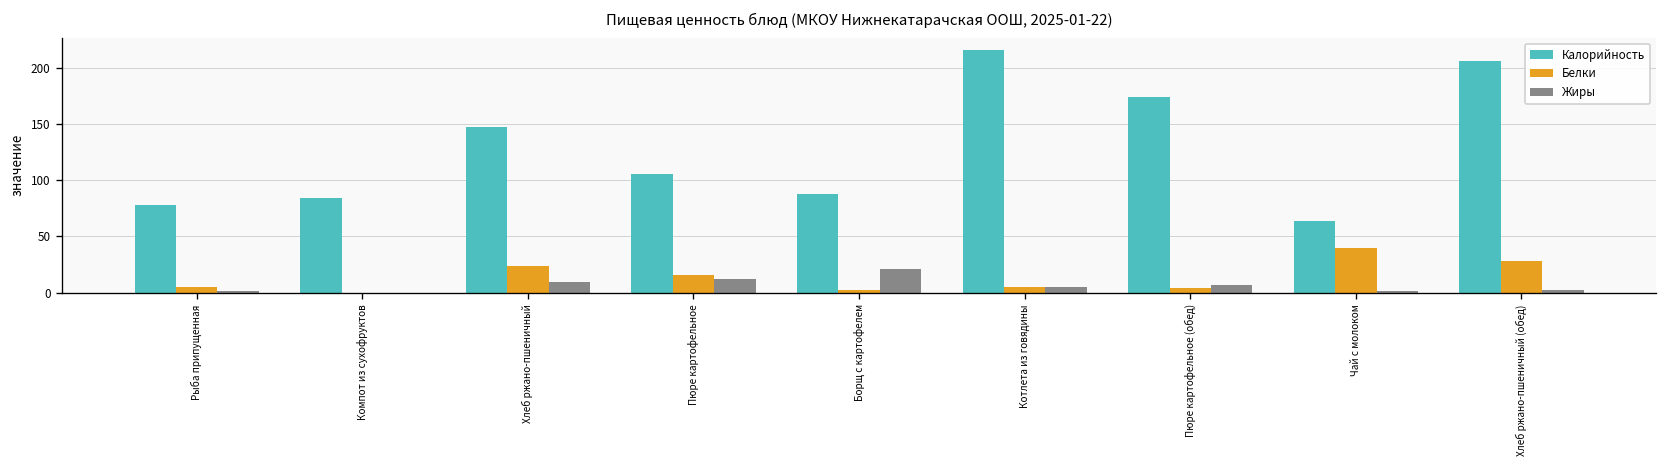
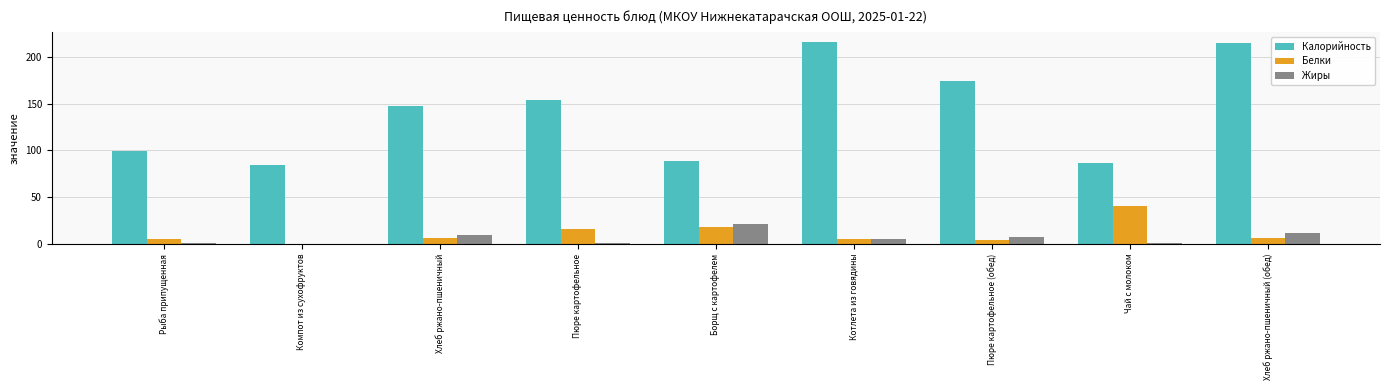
Калорийность, Рыба припущенная: 80 -> 100
Белки, Хлеб ржано-пшеничный: 20 -> 10
Калорийность, Пюре картофельное: 110 -> 150
Жиры, Пюре картофельное: 10 -> 0
Белки, Борщ с картофелем: 0 -> 20
Калорийность, Чай с молоком: 60 -> 90
Калорийность, Хлеб ржано-пшеничный (обед): 210 -> 220
Белки, Хлеб ржано-пшеничный (обед): 30 -> 10
Жиры, Хлеб ржано-пшеничный (обед): 0 -> 10
